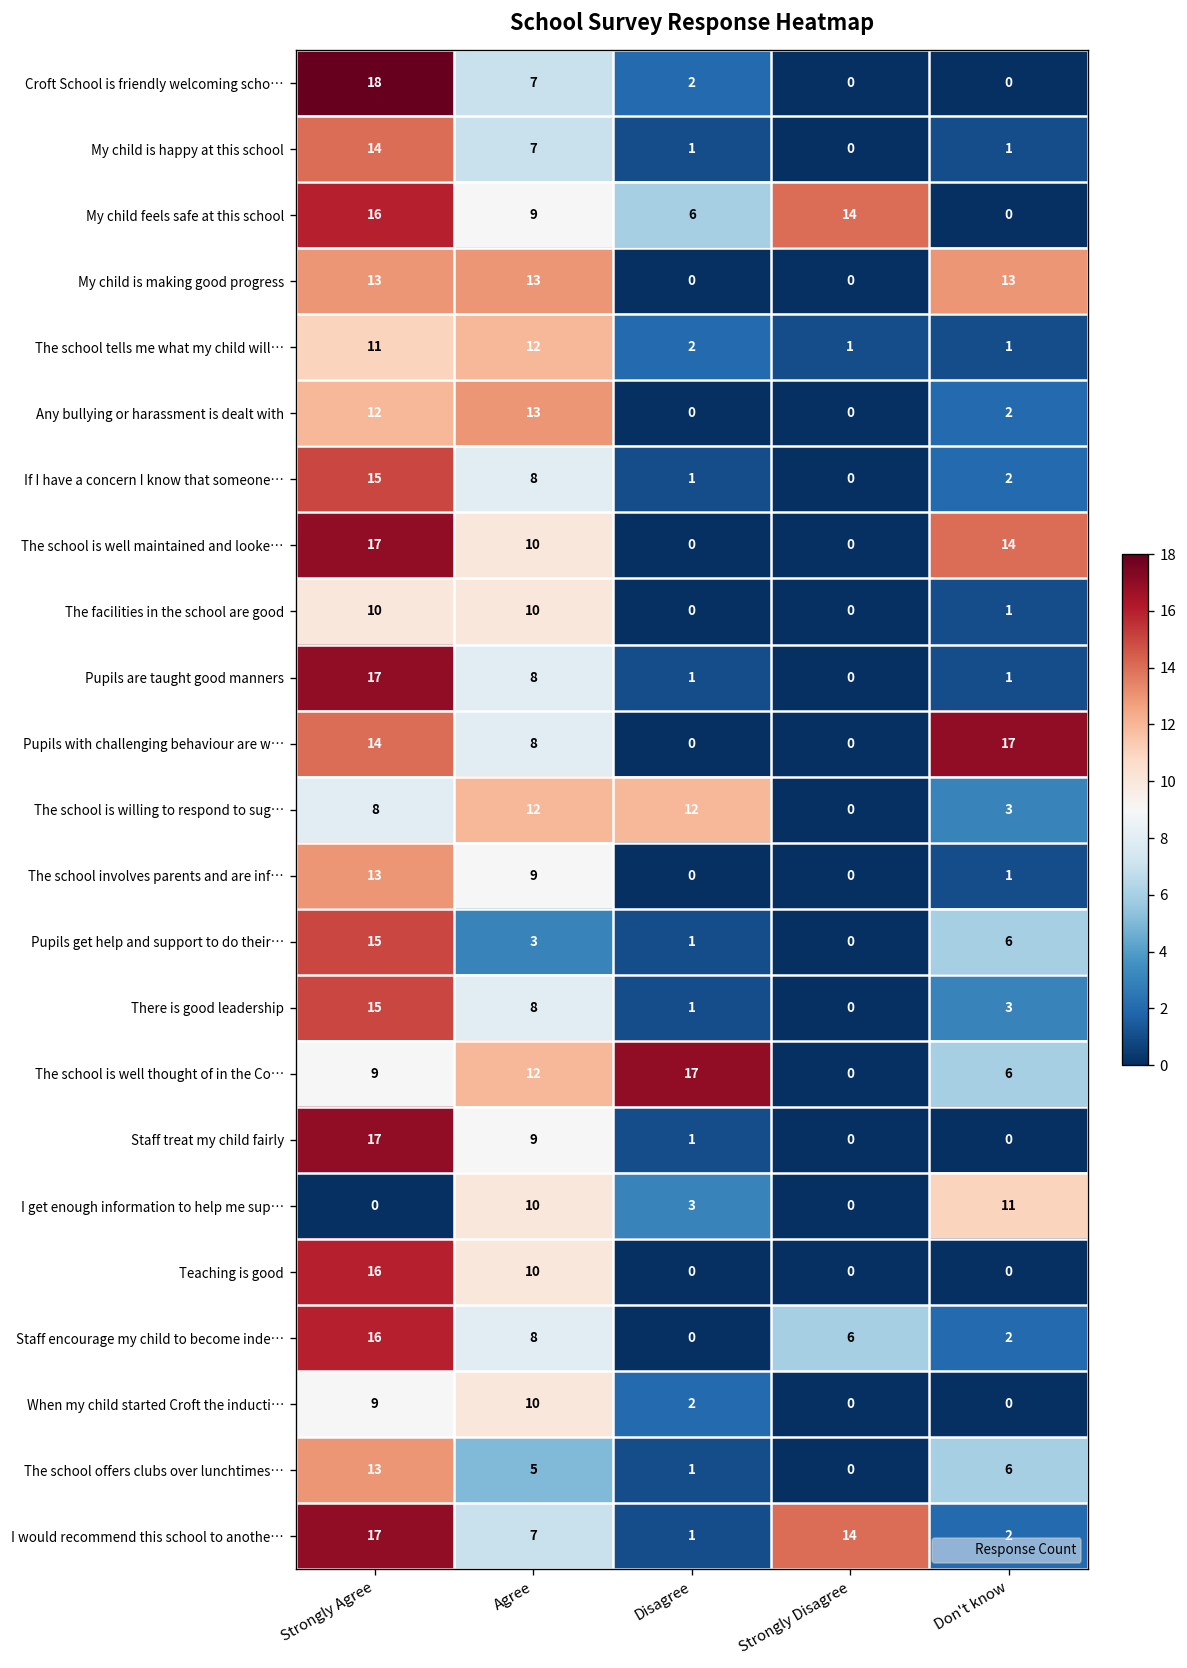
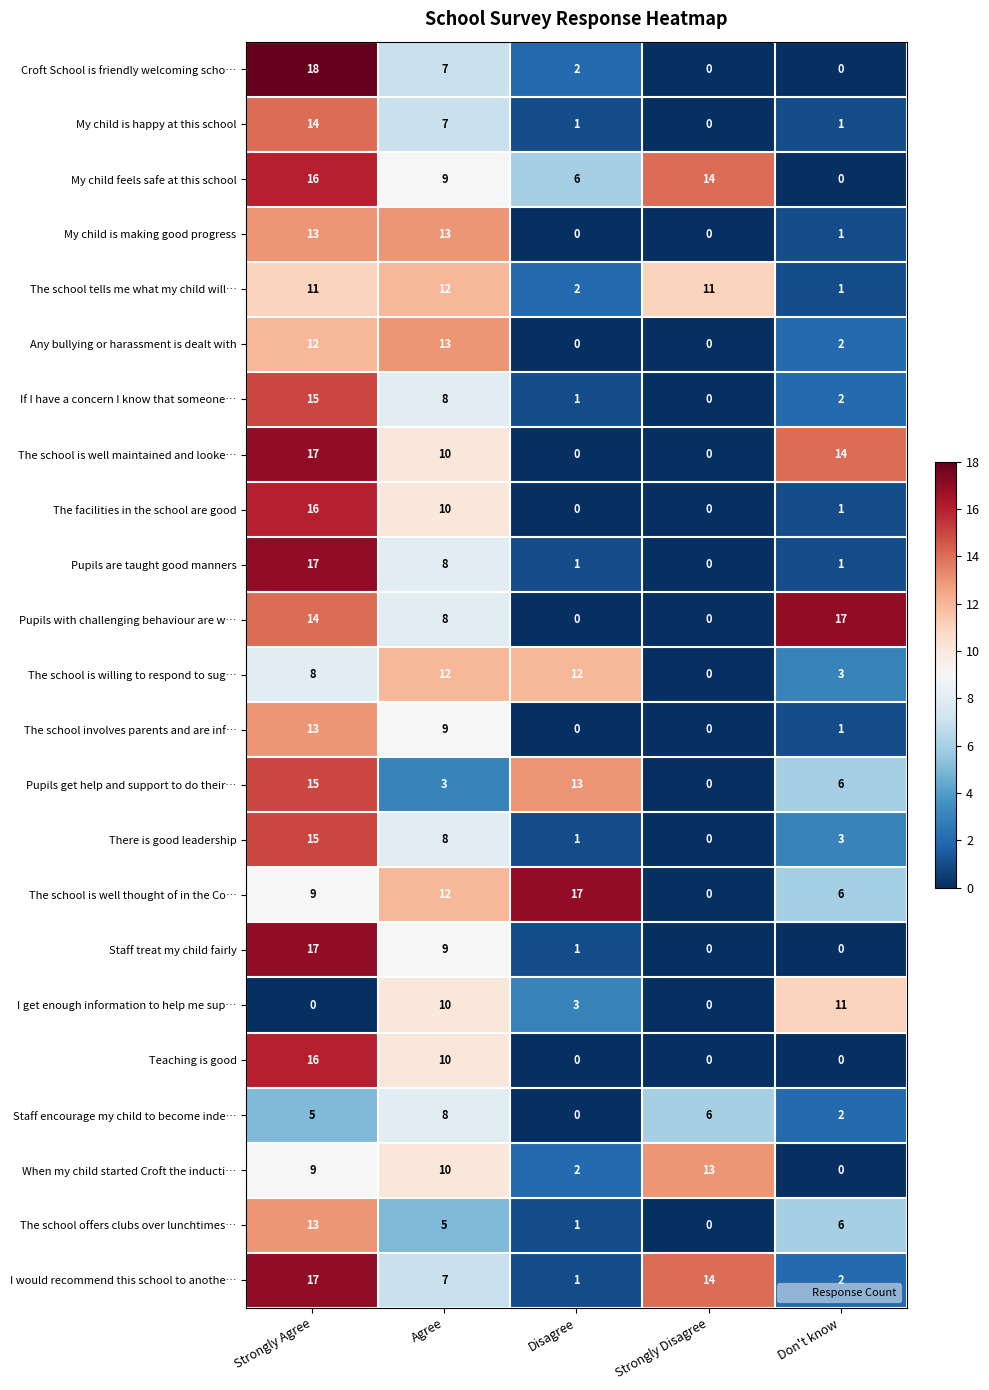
My child is making good progress, Don't know: 13 -> 1
The school tells me what my child will…, Strongly Disagree: 1 -> 11
The facilities in the school are good, Strongly Agree: 10 -> 16
Pupils get help and support to do their…, Disagree: 1 -> 13
Staff encourage my child to become inde…, Strongly Agree: 16 -> 5
When my child started Croft the inducti…, Strongly Disagree: 0 -> 13
